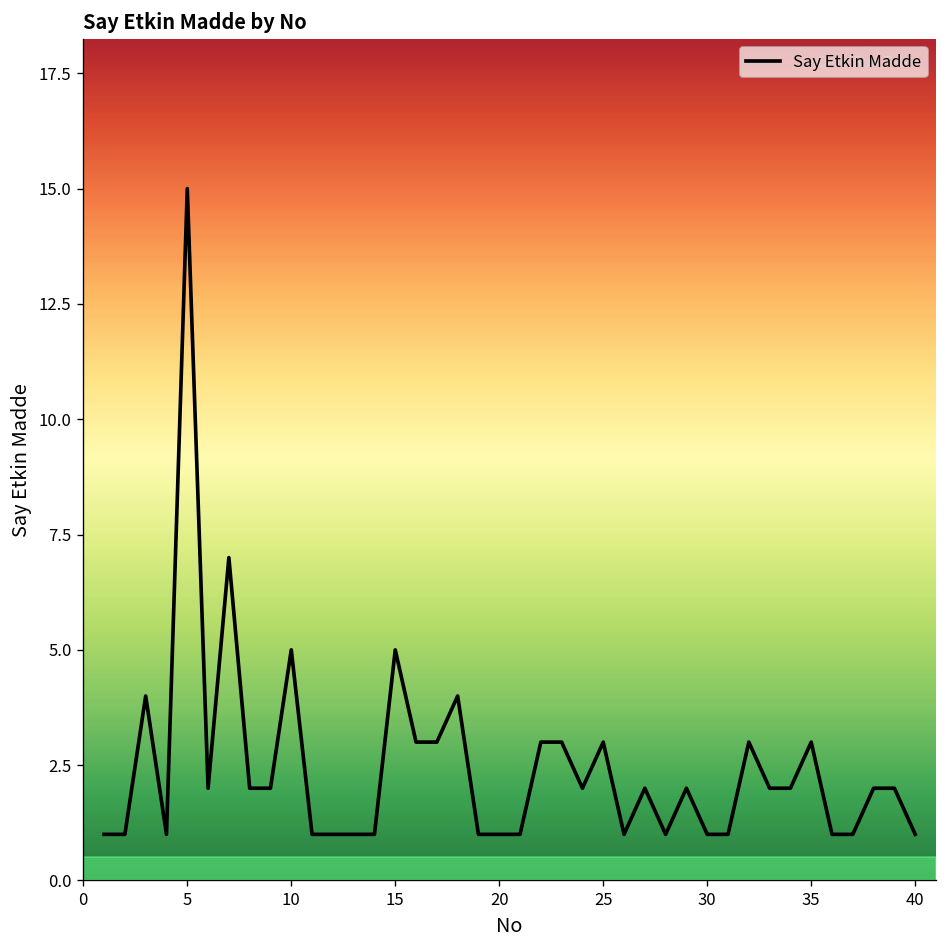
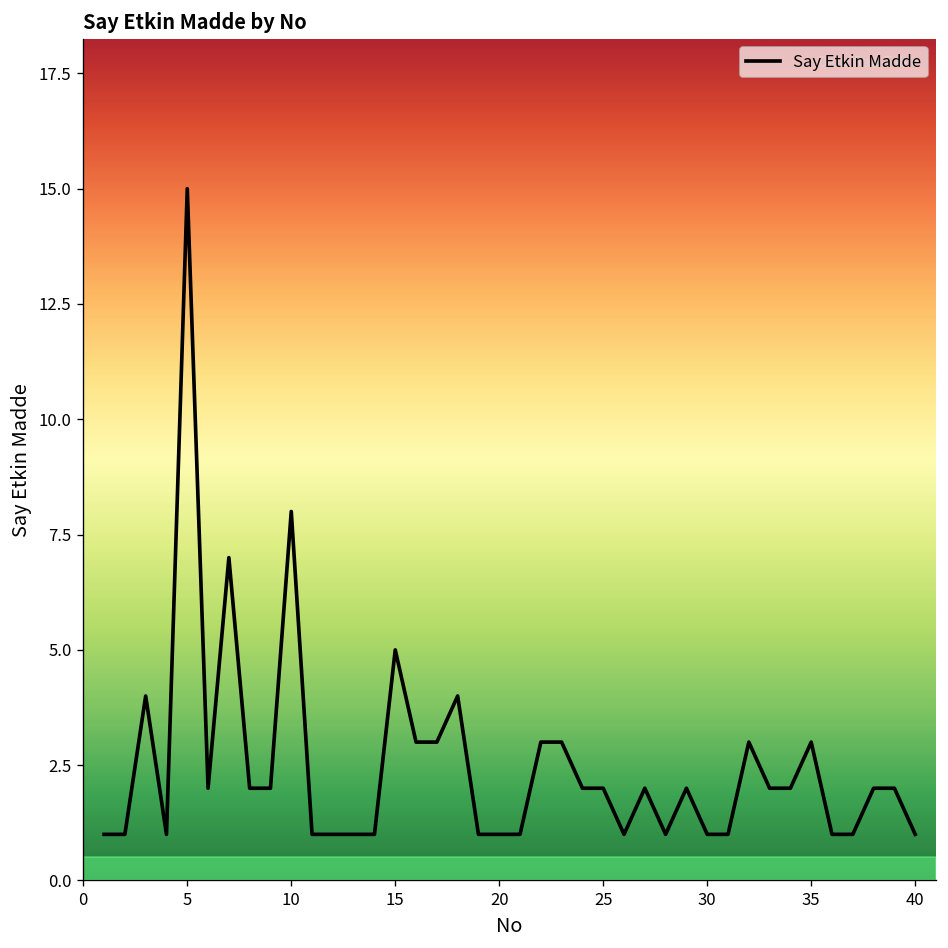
10: 5 -> 8
25: 3 -> 2
